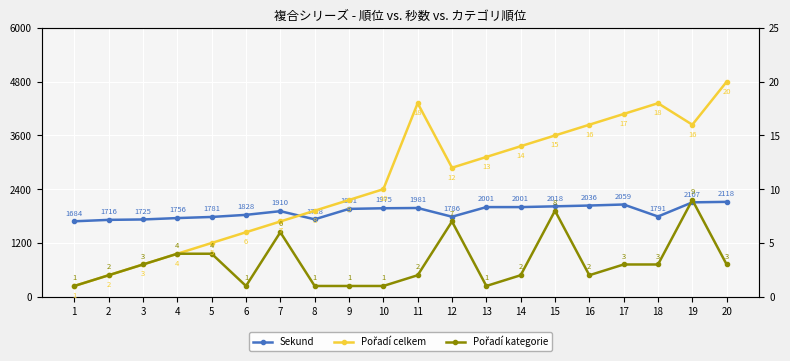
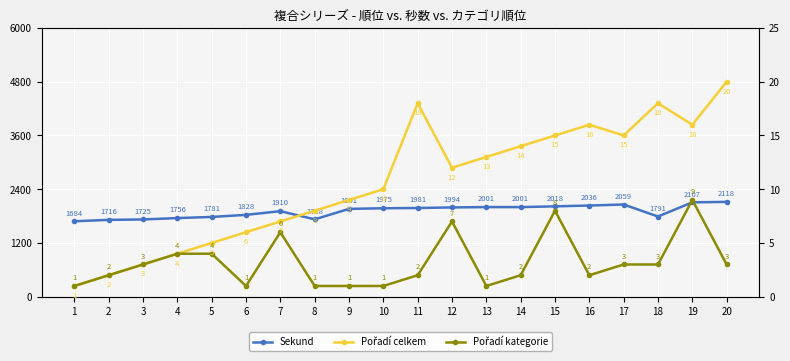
Sekund, 12: 1786 -> 1994
Pořadí celkem, 17: 17 -> 15
